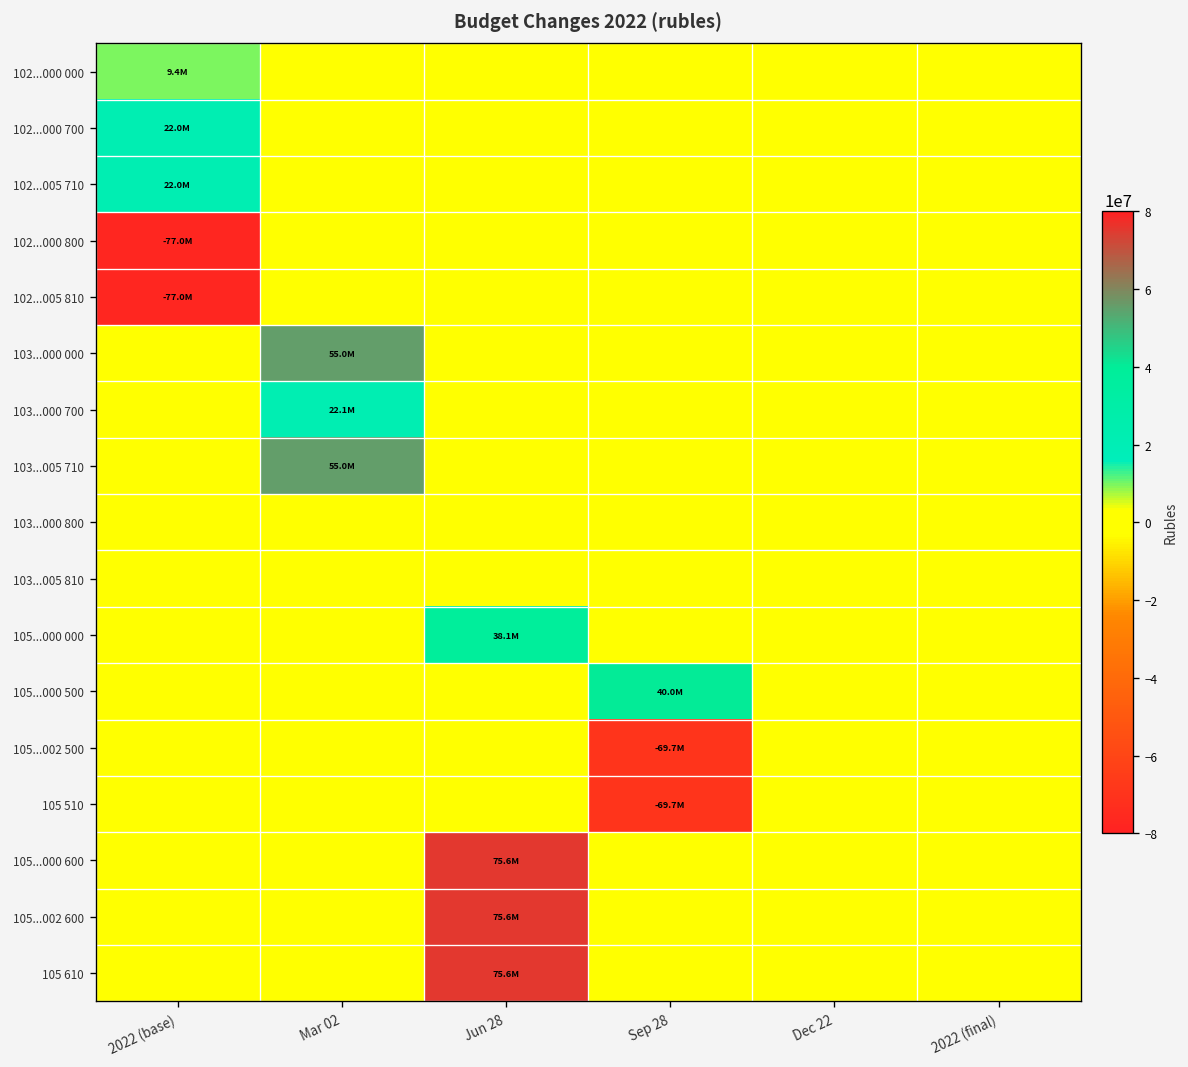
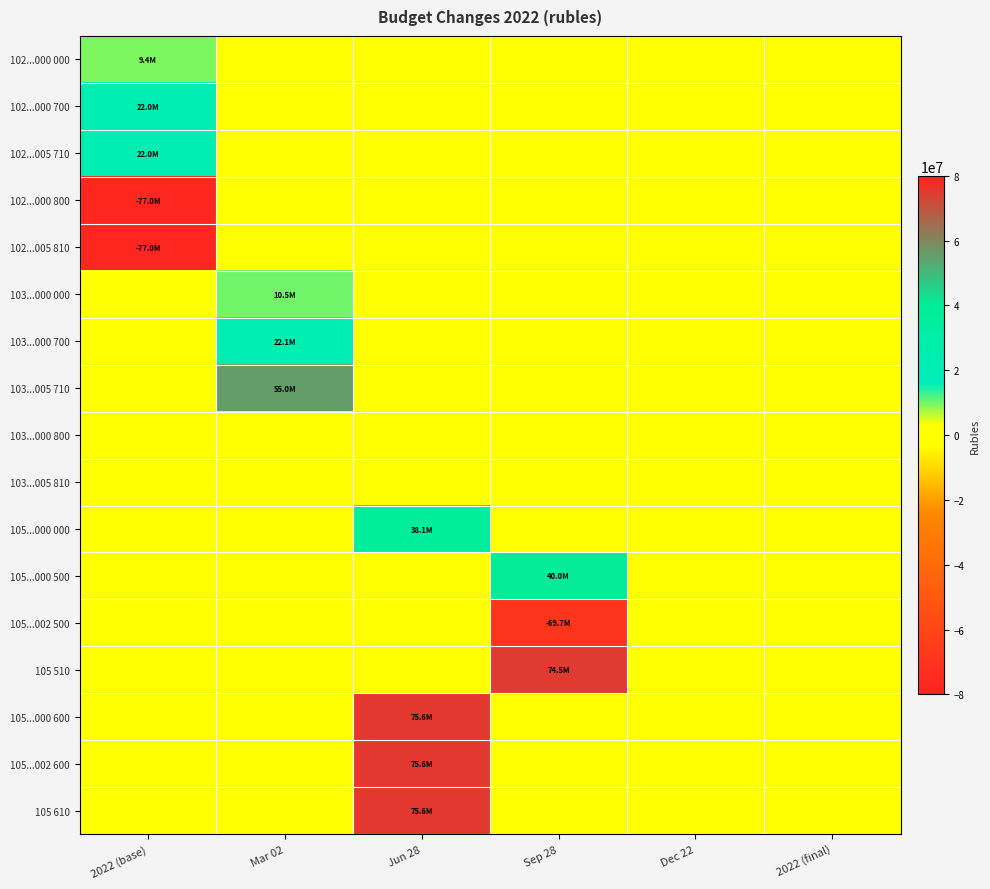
103...000 000, Mar 02: 55.0M -> 10.5M
105 510, Sep 28: -69.7M -> 74.5M
